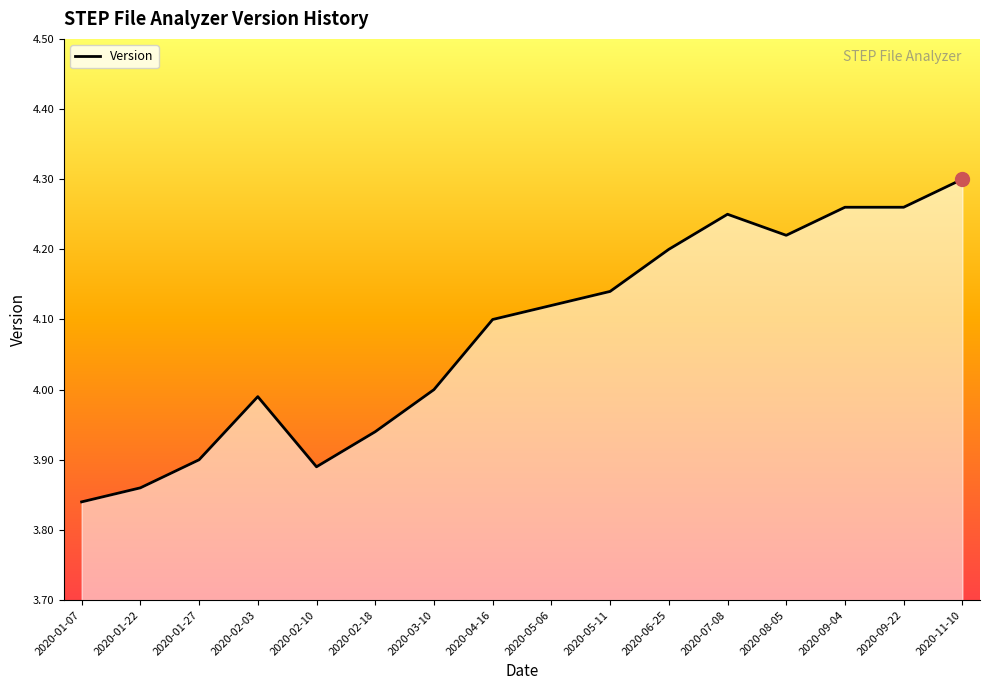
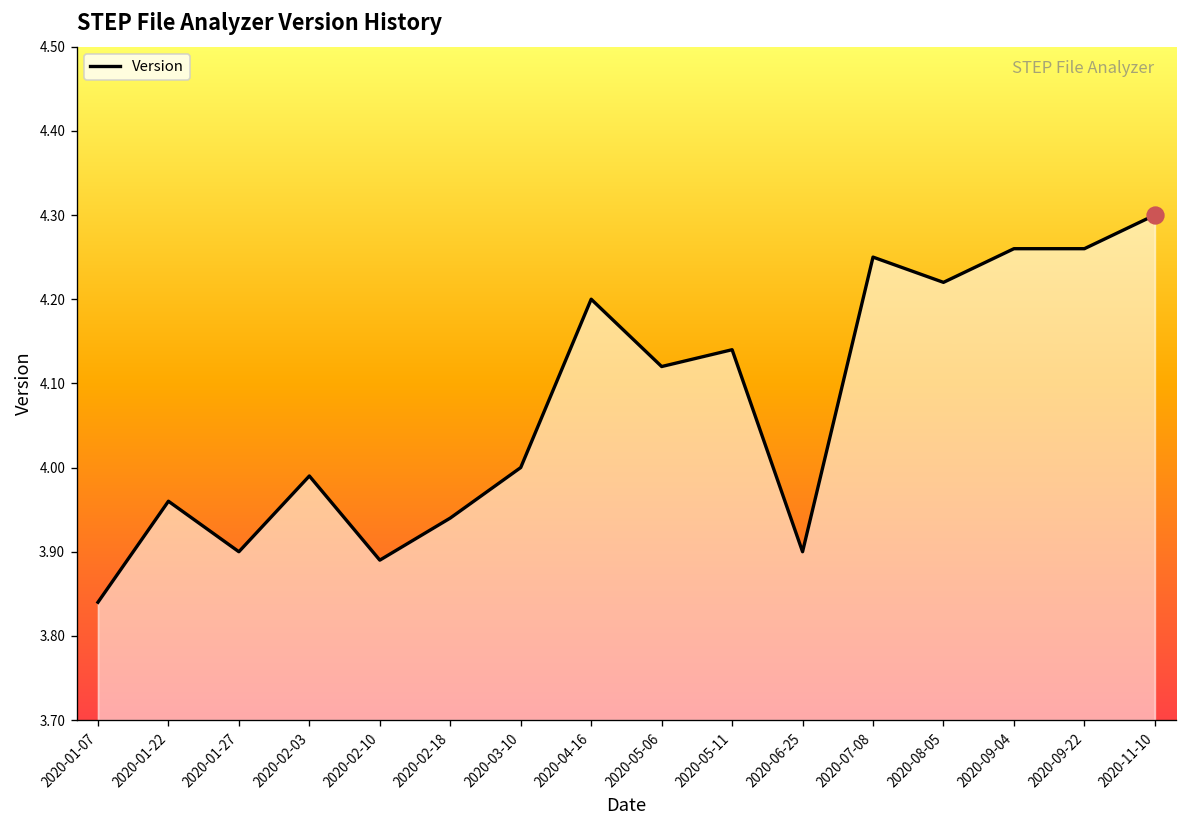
Version, 2020-01-22: 3.86 -> 3.96
Version, 2020-04-16: 4.1 -> 4.2
Version, 2020-06-25: 4.2 -> 3.9
